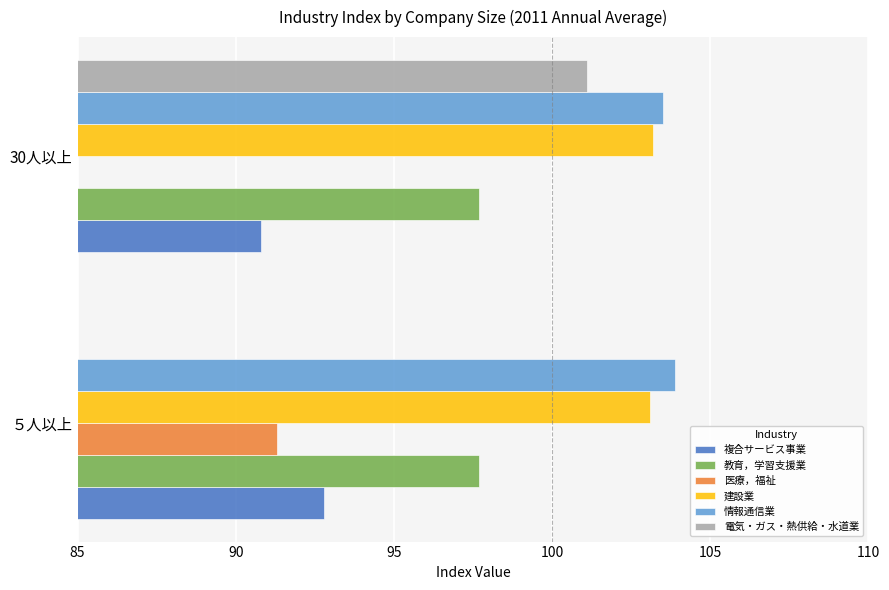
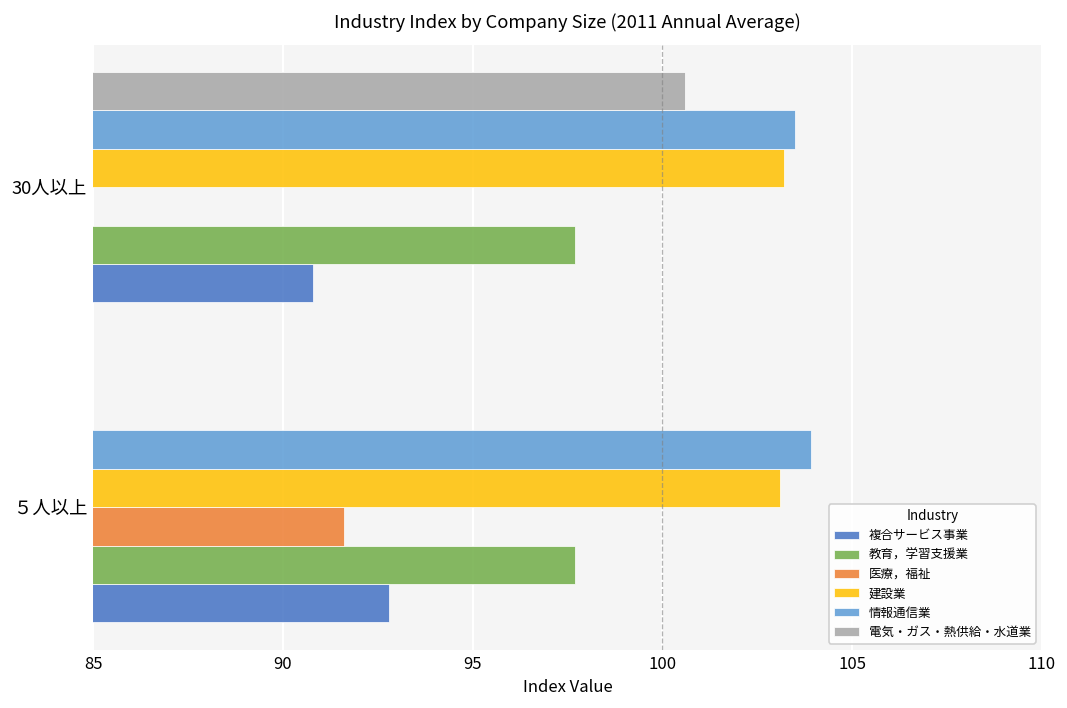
電気・ガス・熱供給・水道業, 30人以上: 101.1 -> 100.6
医療，福祉, ５人以上: 91.3 -> 91.6
